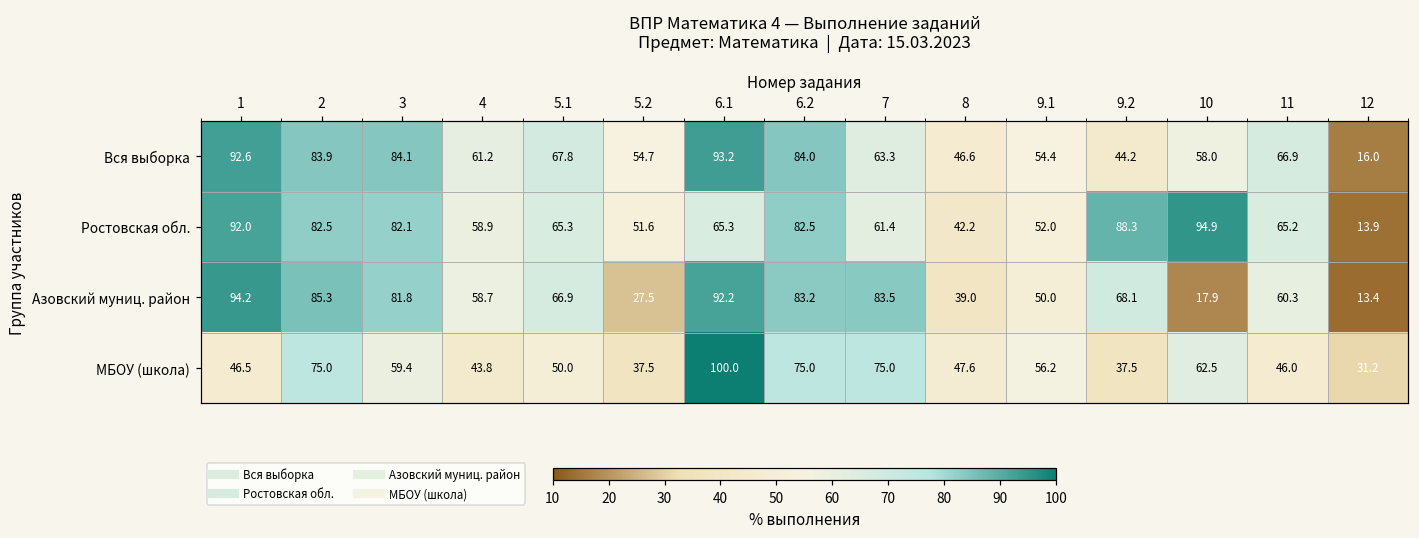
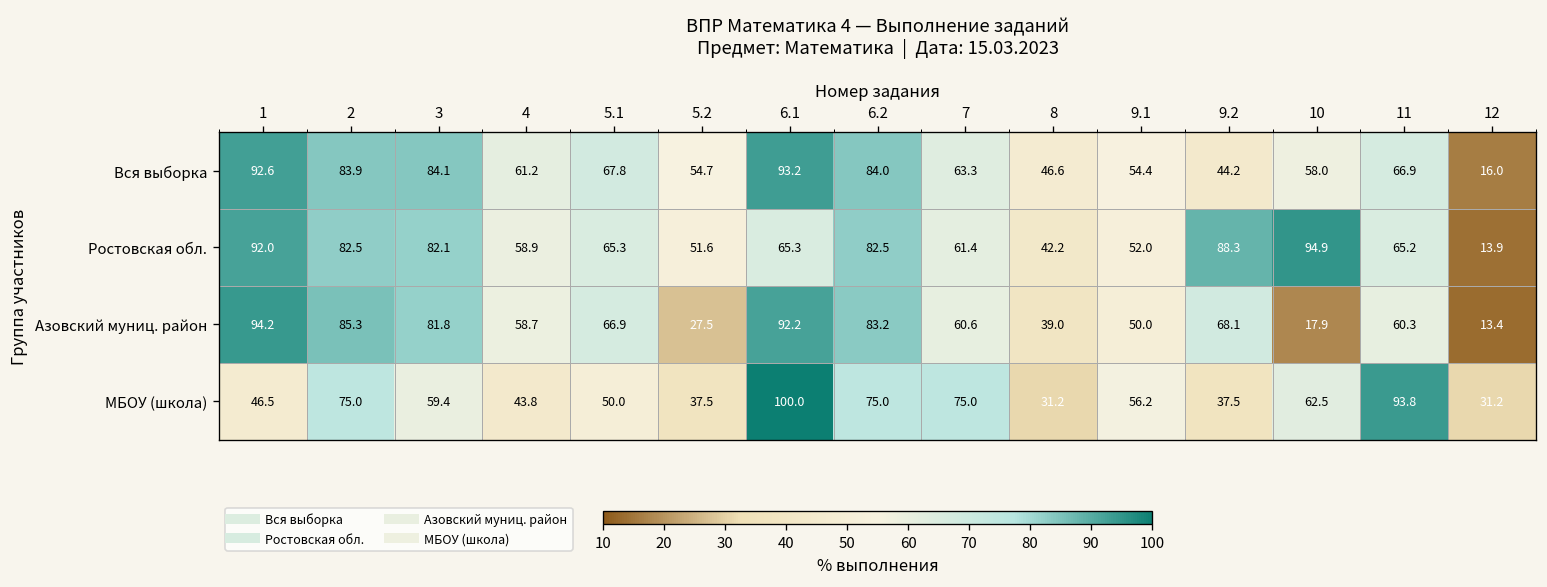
Азовский муниц. район, 7: 83.5 -> 60.6
МБОУ (школа), 8: 47.6 -> 31.2
МБОУ (школа), 11: 46.0 -> 93.8
